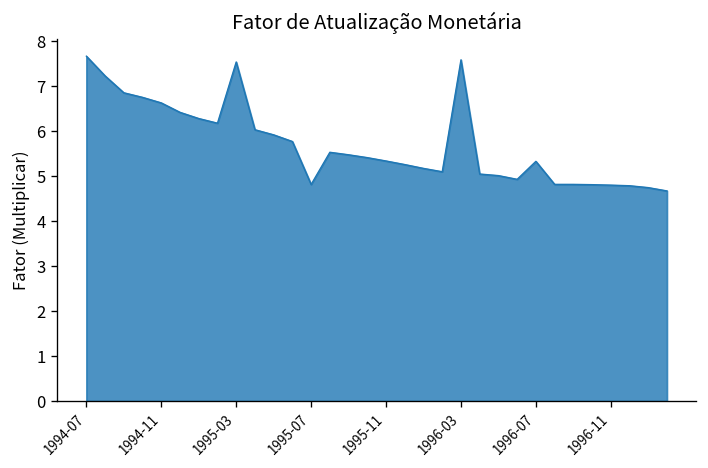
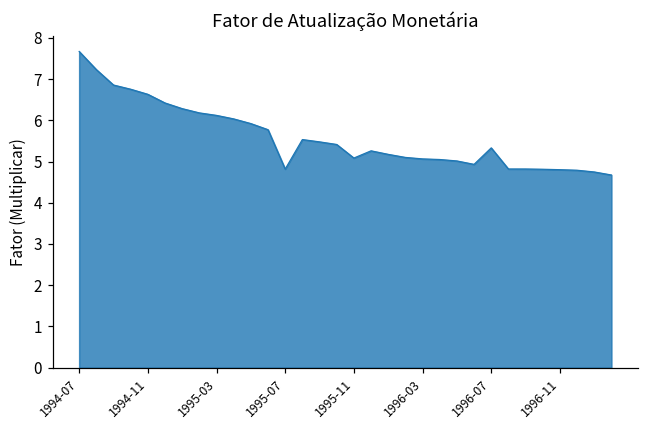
1995-03: 7.5 -> 6.1
1995-11: 5.3 -> 5.1
1996-03: 7.6 -> 5.1
